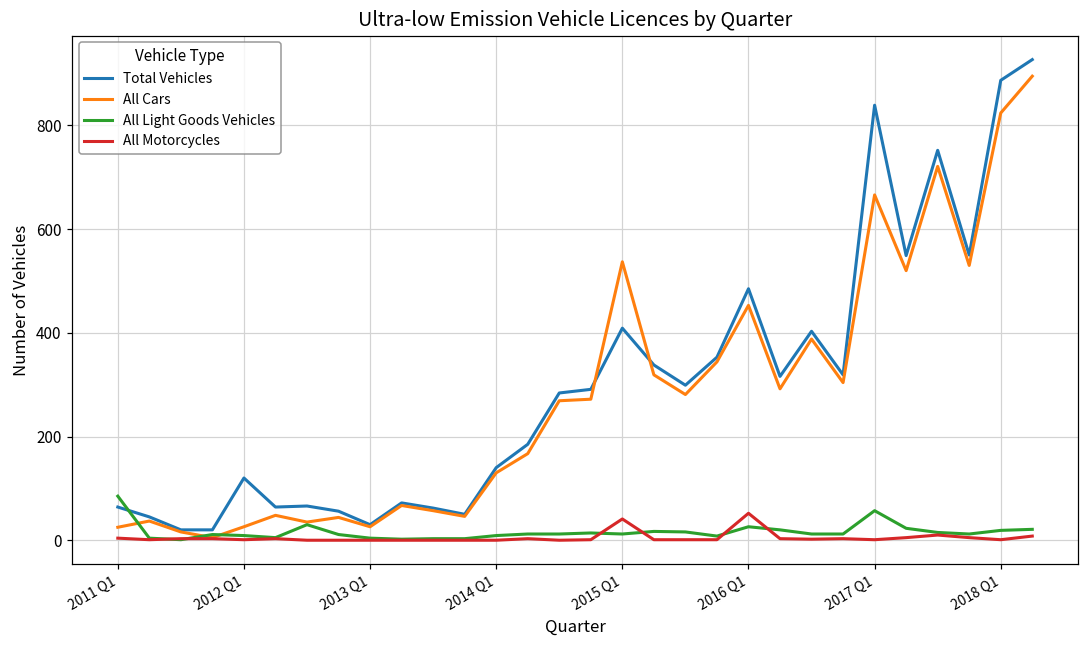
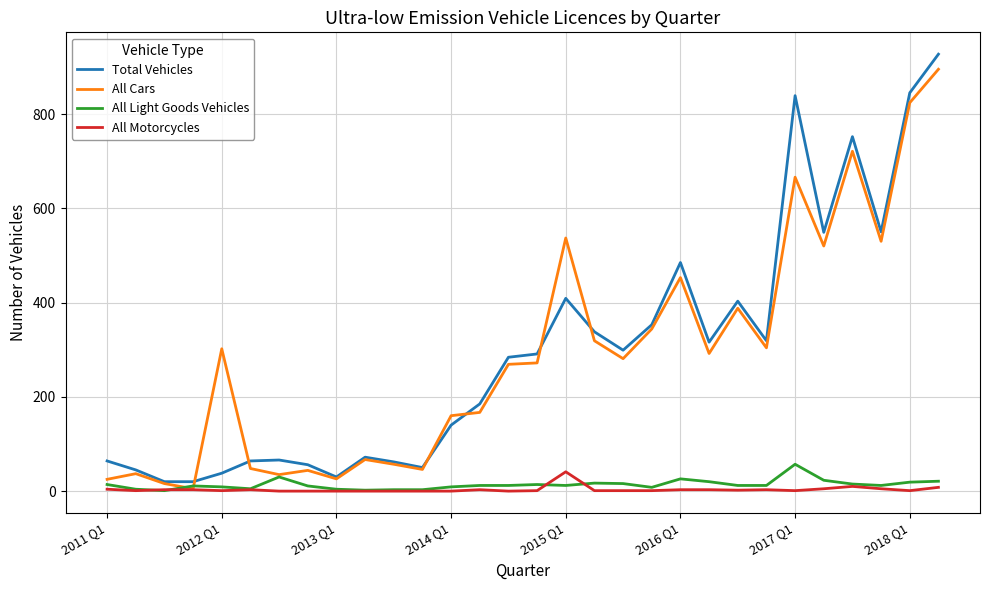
All Light Goods Vehicles, 2011 Q1: 90 -> 10
Total Vehicles, 2012 Q1: 120 -> 40
All Cars, 2012 Q1: 30 -> 300
All Cars, 2014 Q1: 130 -> 160
All Motorcycles, 2016 Q1: 50 -> 0
Total Vehicles, 2018 Q1: 890 -> 850
